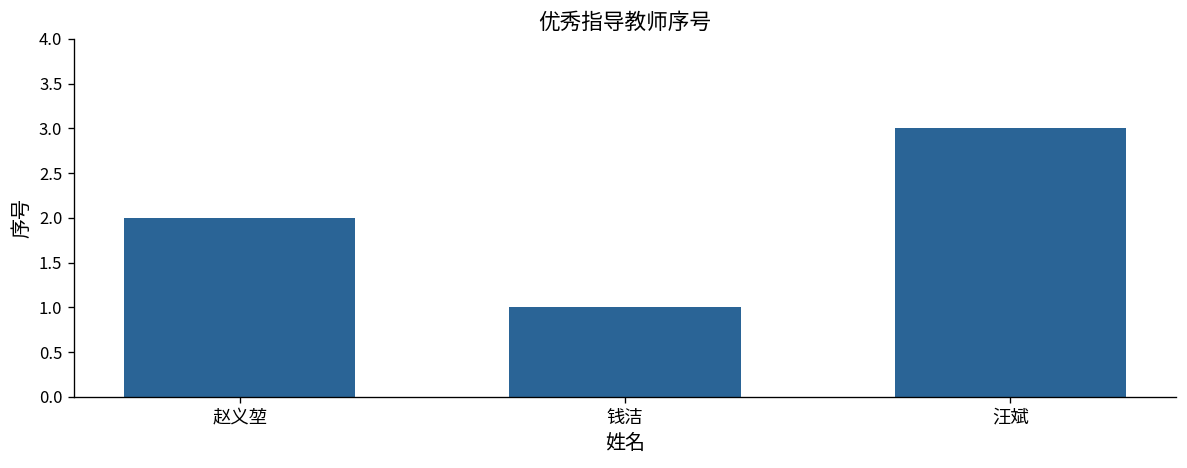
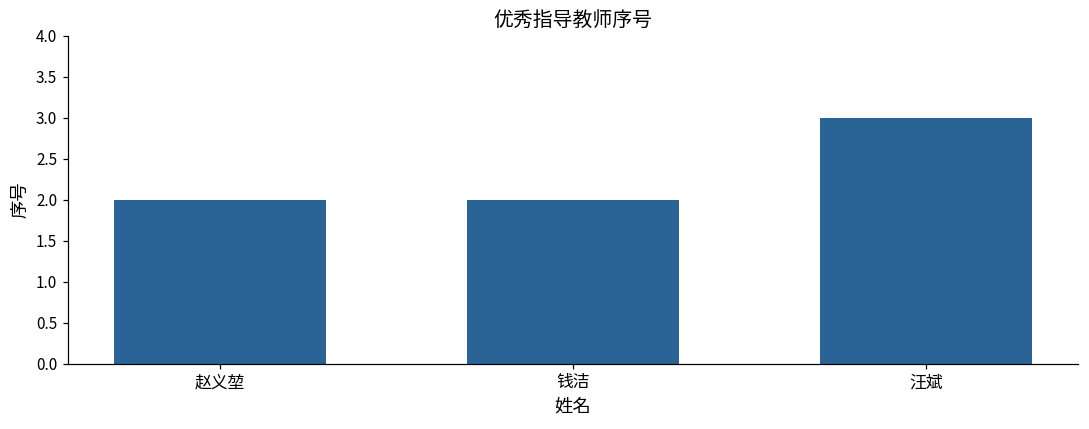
钱洁: 1 -> 2
